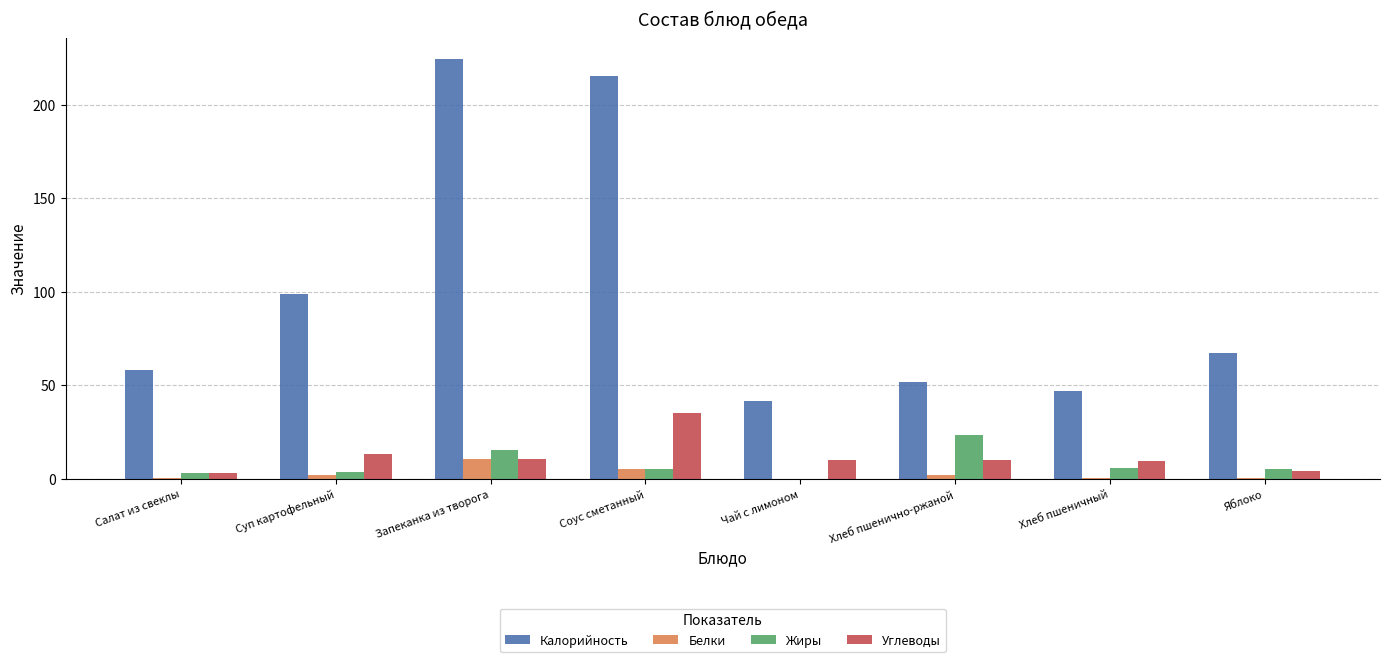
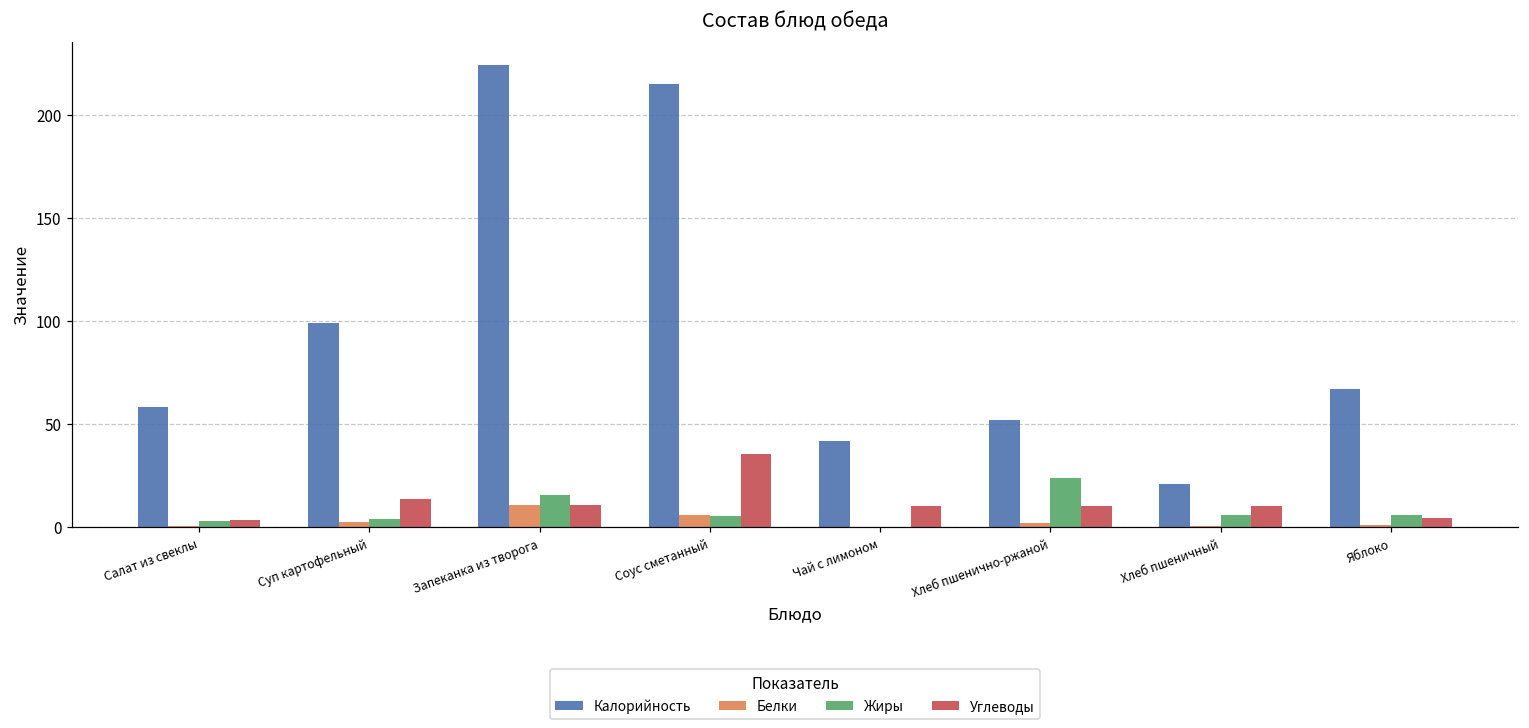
Калорийность, Хлеб пшеничный: 47 -> 21
